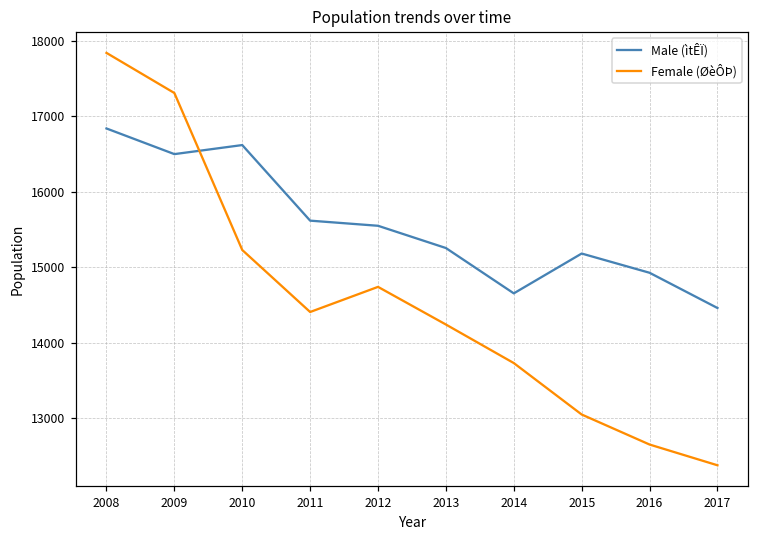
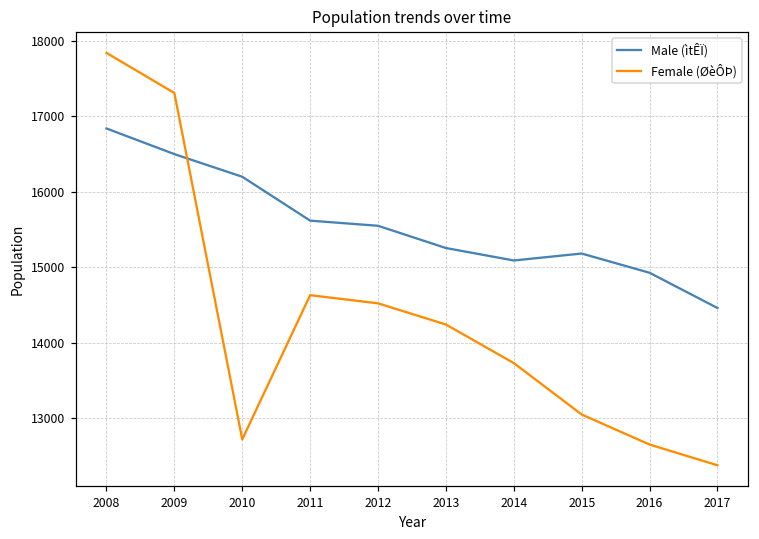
Male (ìtÊÏ), 2010: 16600 -> 16200
Female (ØèÔÞ), 2010: 15200 -> 12700
Female (ØèÔÞ), 2011: 14400 -> 14600
Female (ØèÔÞ), 2012: 14700 -> 14500
Male (ìtÊÏ), 2014: 14700 -> 15100
